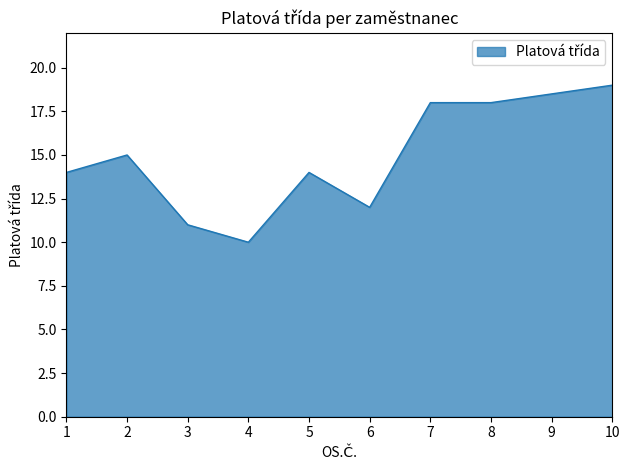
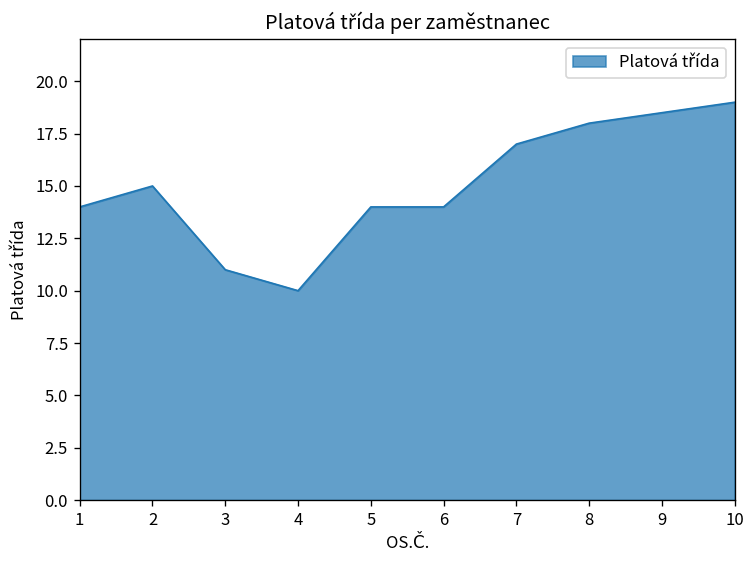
6: 12 -> 14
7: 18 -> 17
